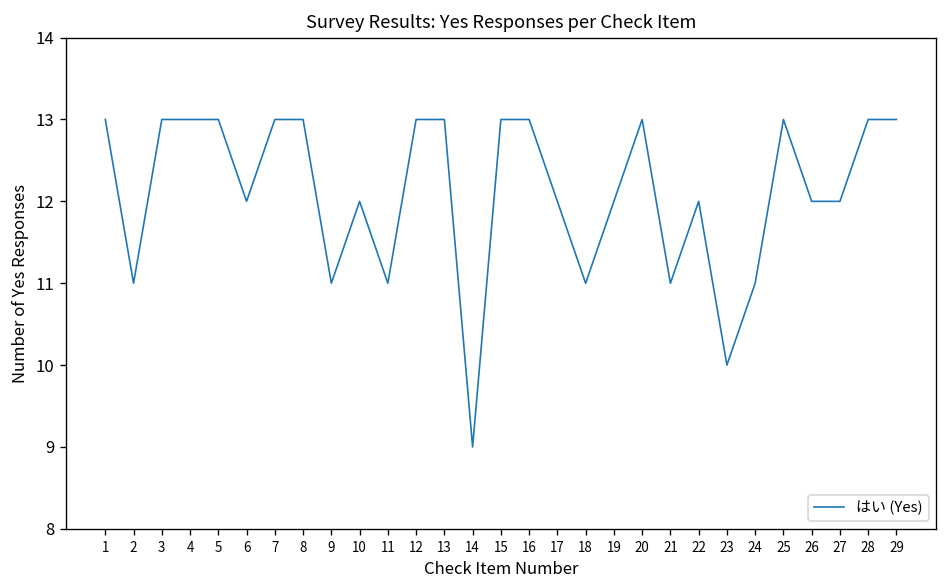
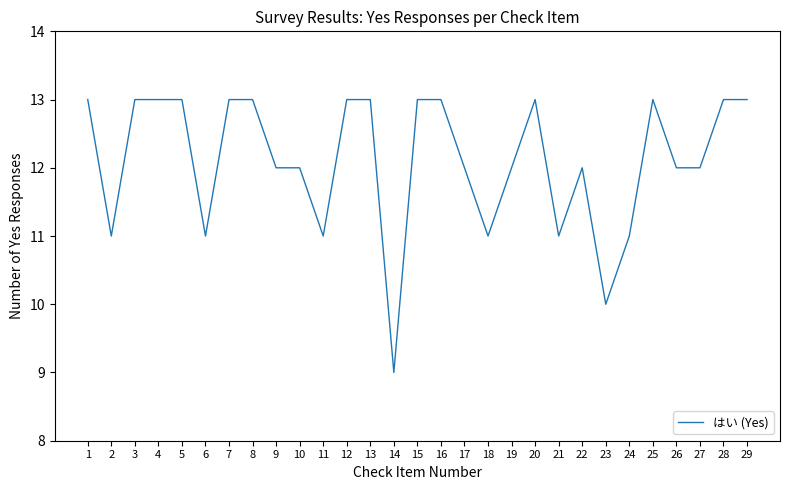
6: 12 -> 11
9: 11 -> 12
